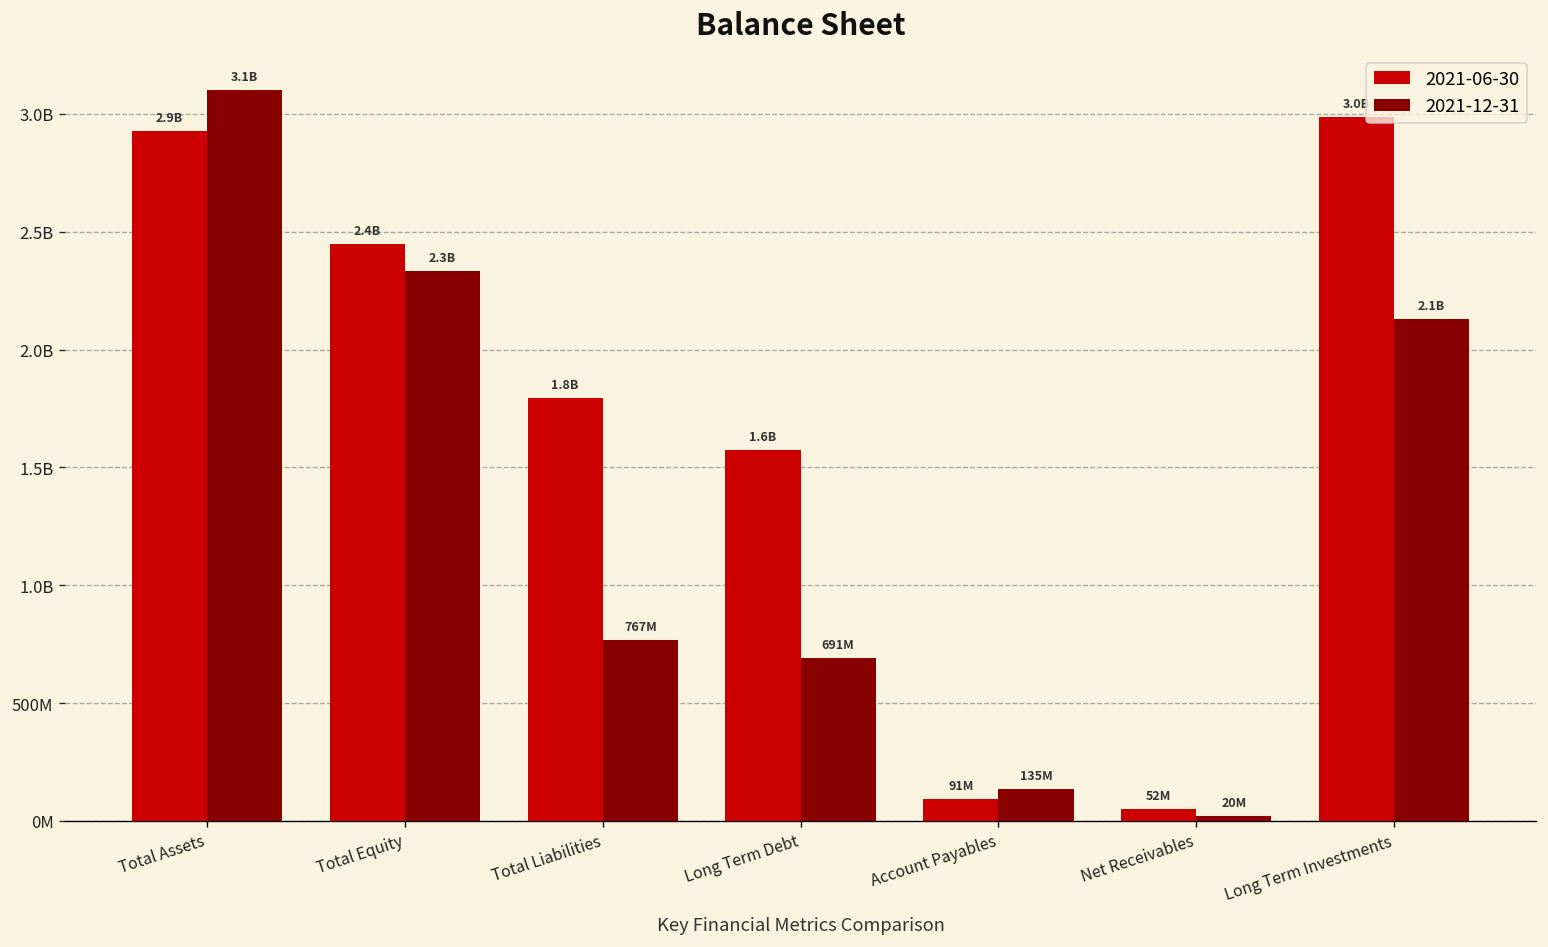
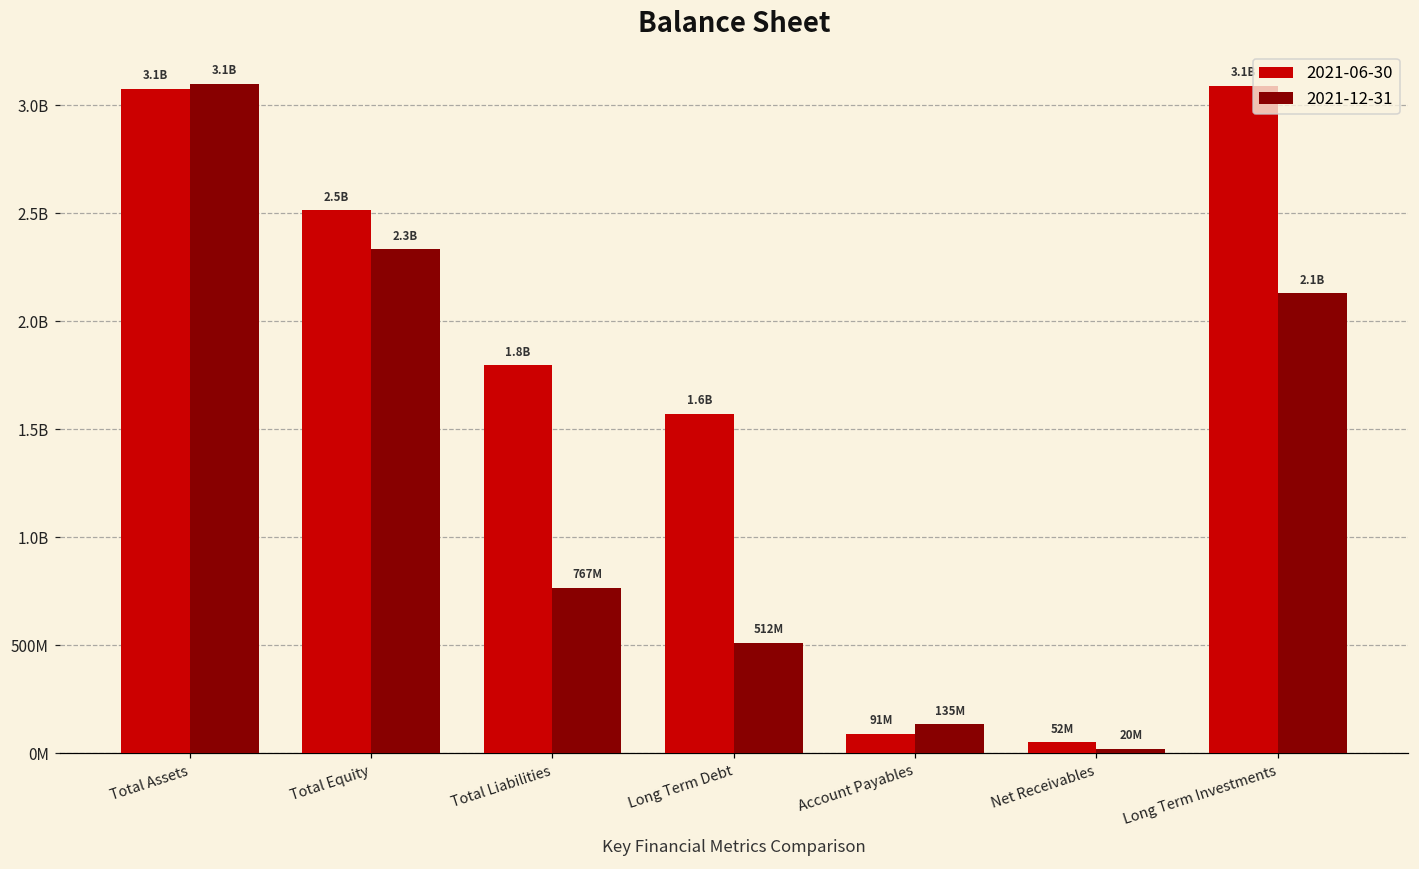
2021-06-30, Total Assets: 2.9B -> 3.1B
2021-06-30, Total Equity: 2.4B -> 2.5B
2021-12-31, Long Term Debt: 691M -> 512M
2021-06-30, Long Term Investments: 2990000000 -> 3090000000
